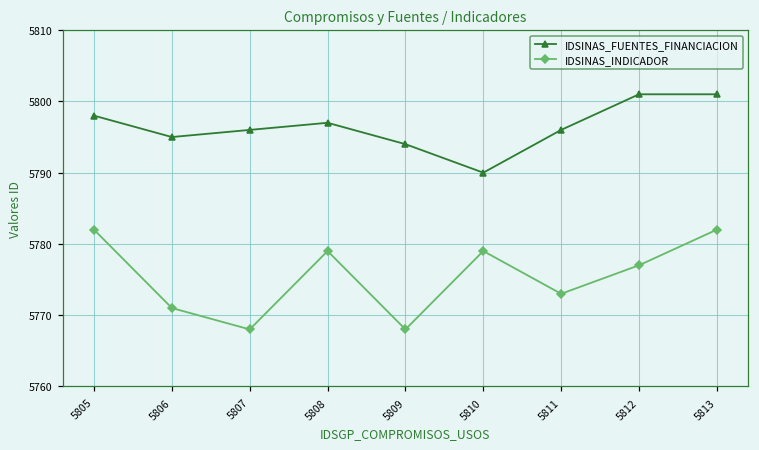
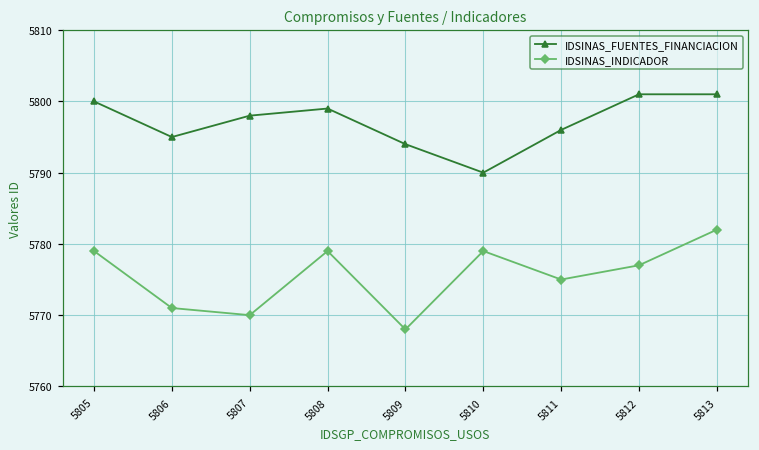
IDSINAS_FUENTES_FINANCIACION, 5805: 5798 -> 5800
IDSINAS_INDICADOR, 5805: 5782 -> 5779
IDSINAS_FUENTES_FINANCIACION, 5807: 5796 -> 5798
IDSINAS_INDICADOR, 5807: 5768 -> 5770
IDSINAS_FUENTES_FINANCIACION, 5808: 5797 -> 5799
IDSINAS_INDICADOR, 5811: 5773 -> 5775
